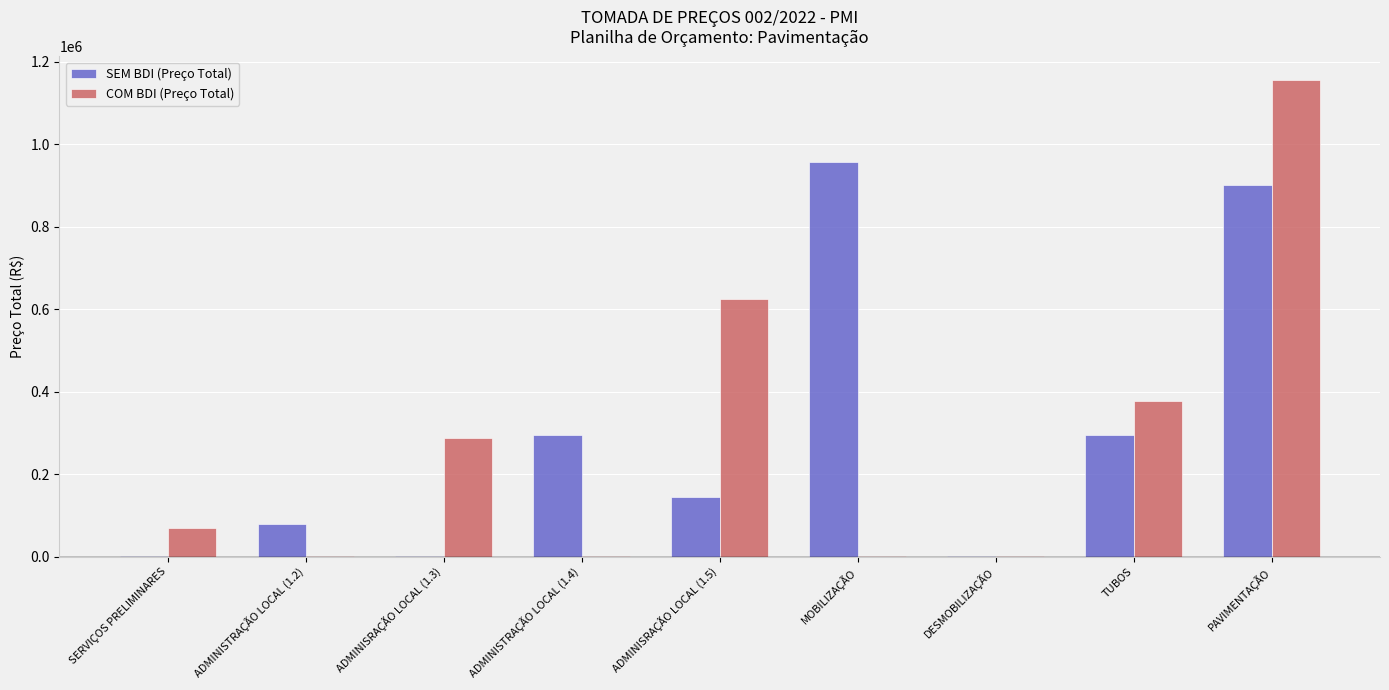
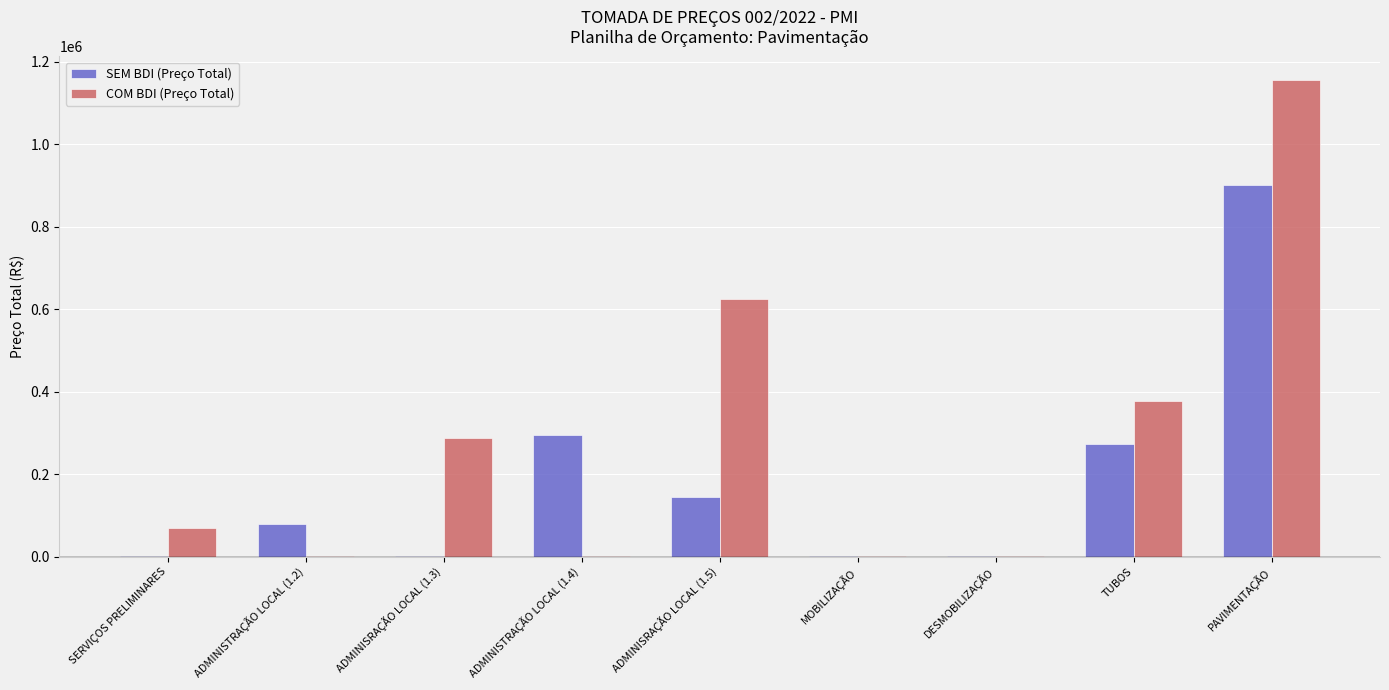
SEM BDI (Preço Total), MOBILIZAÇÃO: 960000 -> 0
SEM BDI (Preço Total), TUBOS: 290000 -> 270000
